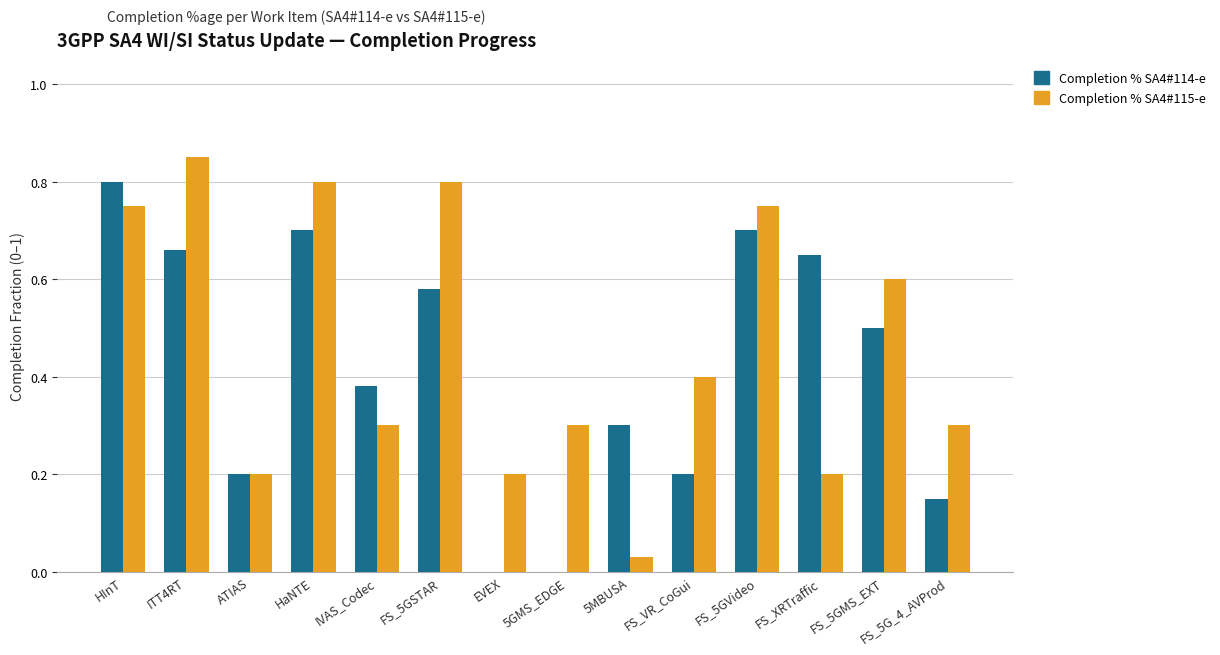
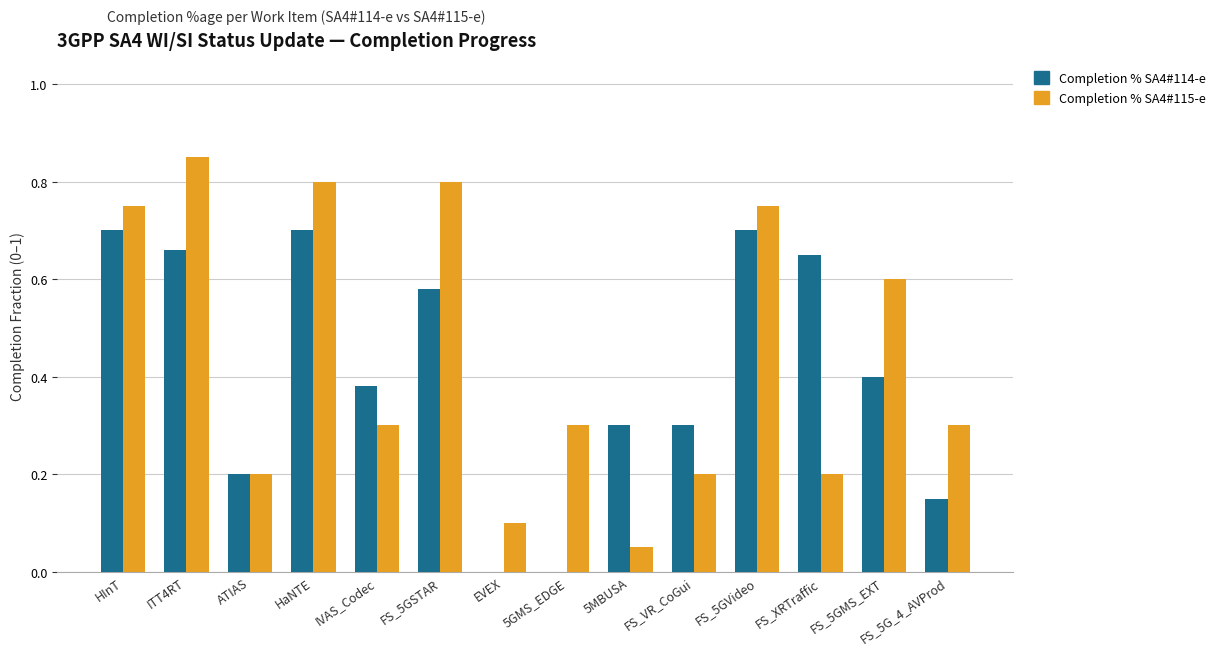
Completion % SA4#114-e, HInT: 0.8 -> 0.7
Completion % SA4#115-e, EVEX: 0.2 -> 0.1
Completion % SA4#115-e, 5MBUSA: 0.03 -> 0.05
Completion % SA4#114-e, FS_VR_CoGui: 0.2 -> 0.3
Completion % SA4#115-e, FS_VR_CoGui: 0.4 -> 0.2
Completion % SA4#114-e, FS_5GMS_EXT: 0.5 -> 0.4
